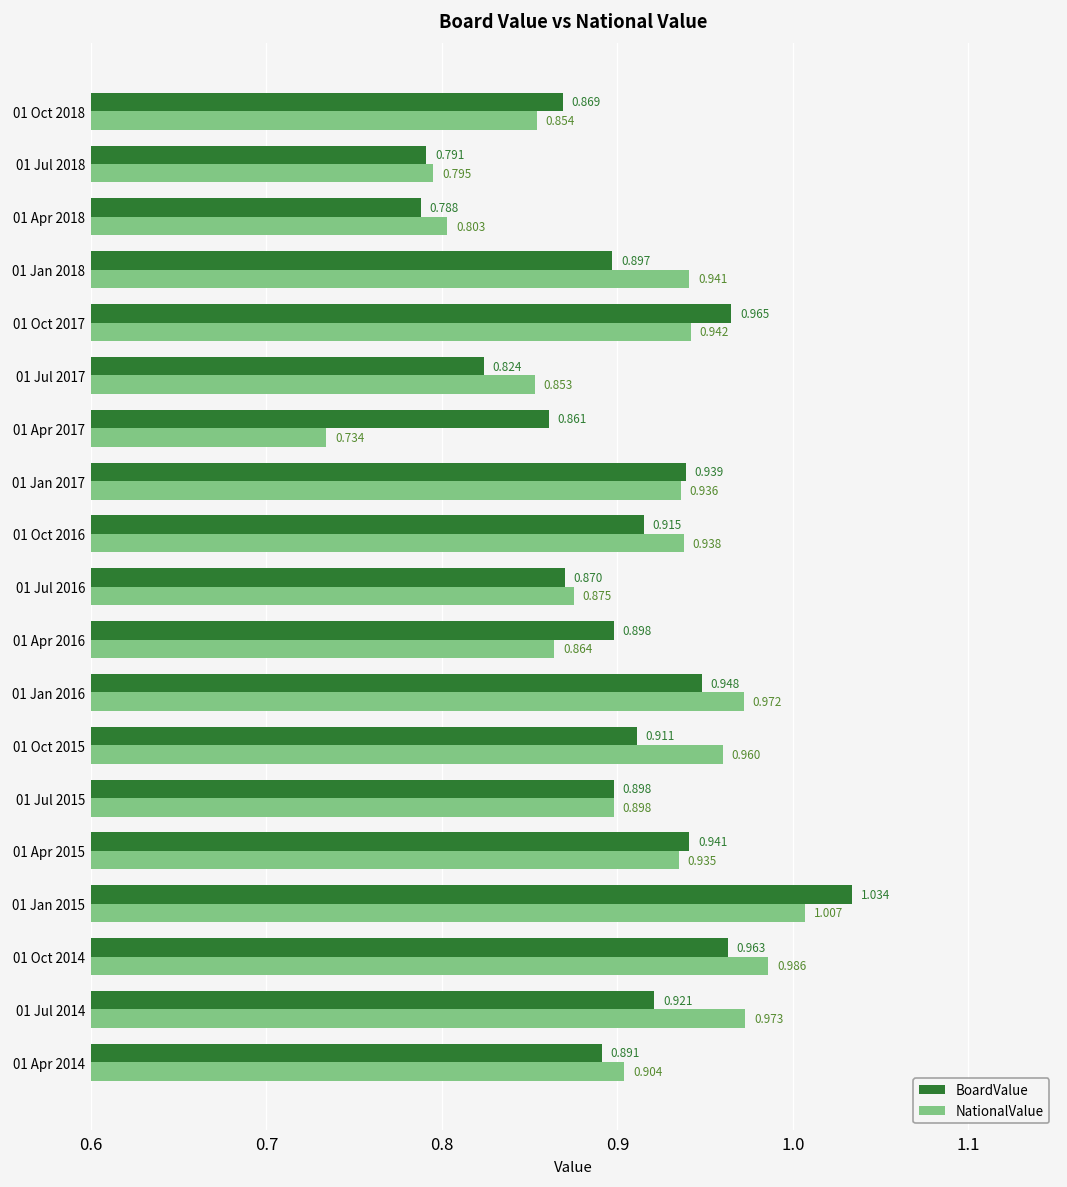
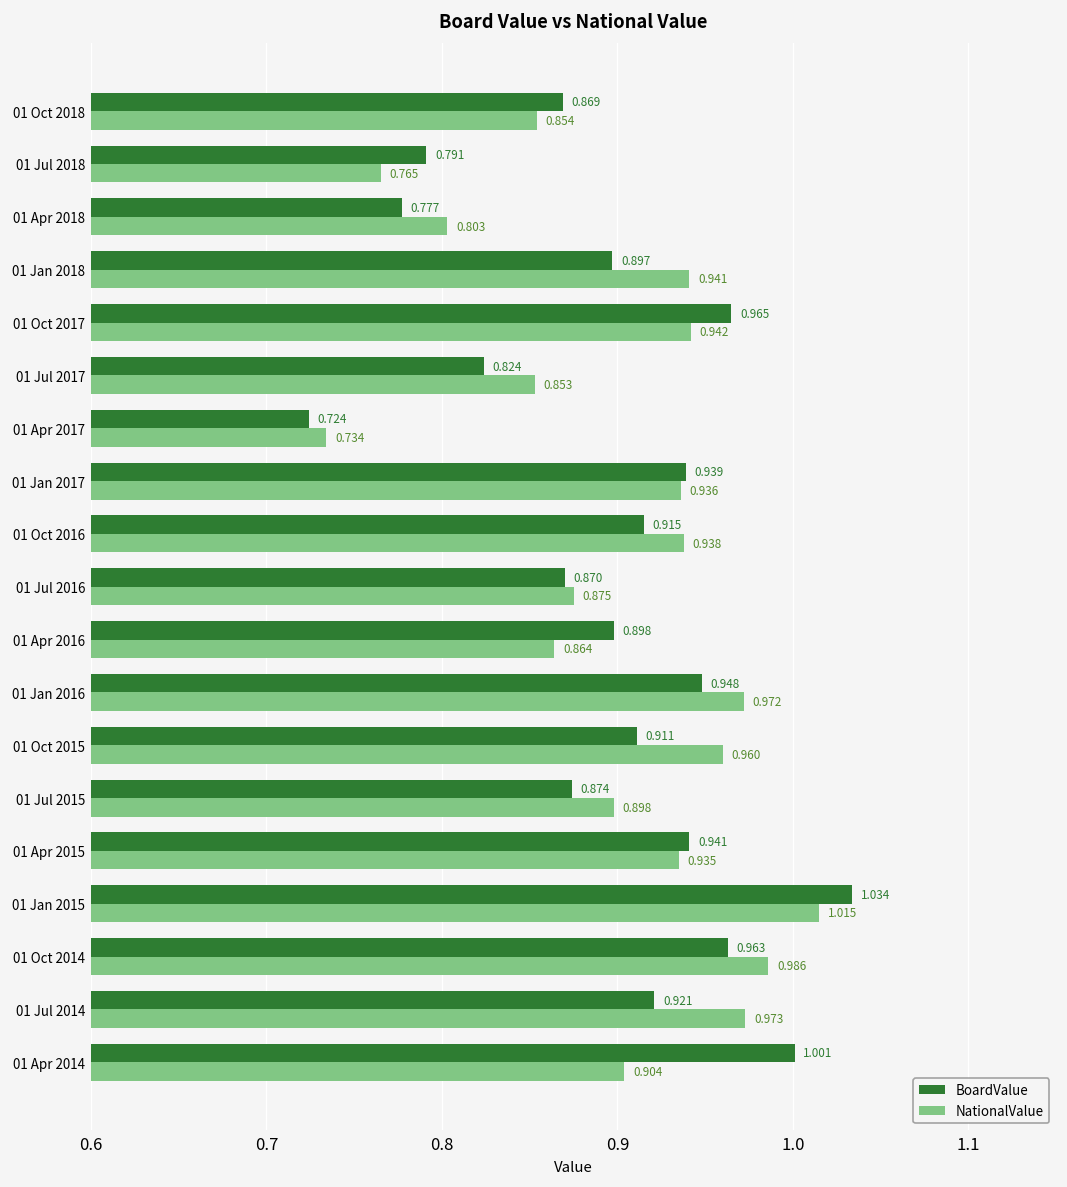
NationalValue, 01 Jul 2018: 0.795 -> 0.765
BoardValue, 01 Apr 2018: 0.788 -> 0.777
BoardValue, 01 Apr 2017: 0.861 -> 0.724
BoardValue, 01 Jul 2015: 0.898 -> 0.874
NationalValue, 01 Jan 2015: 1.007 -> 1.015
BoardValue, 01 Apr 2014: 0.891 -> 1.001
